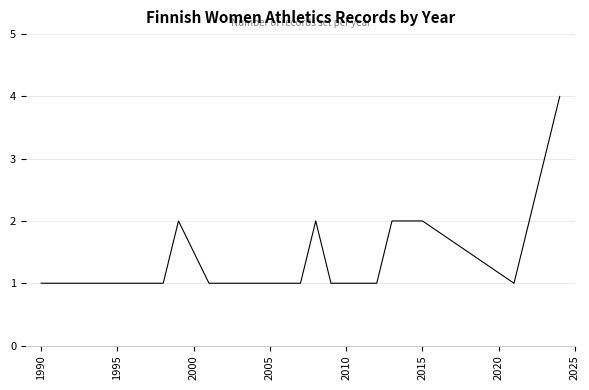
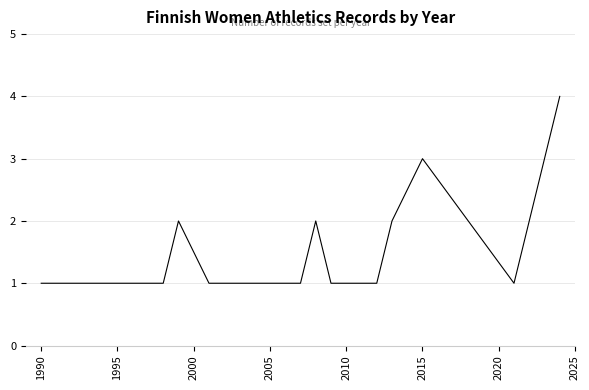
2015: 2 -> 3
